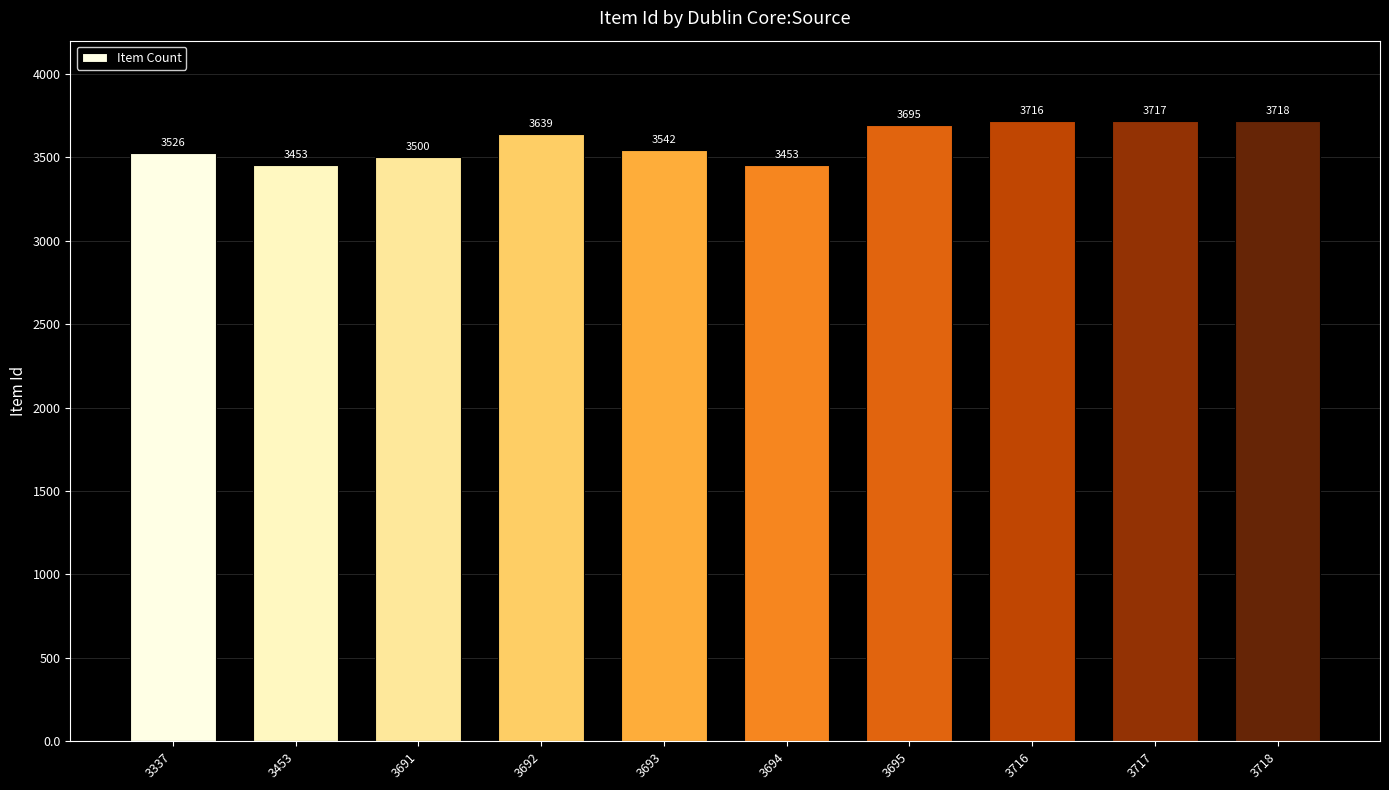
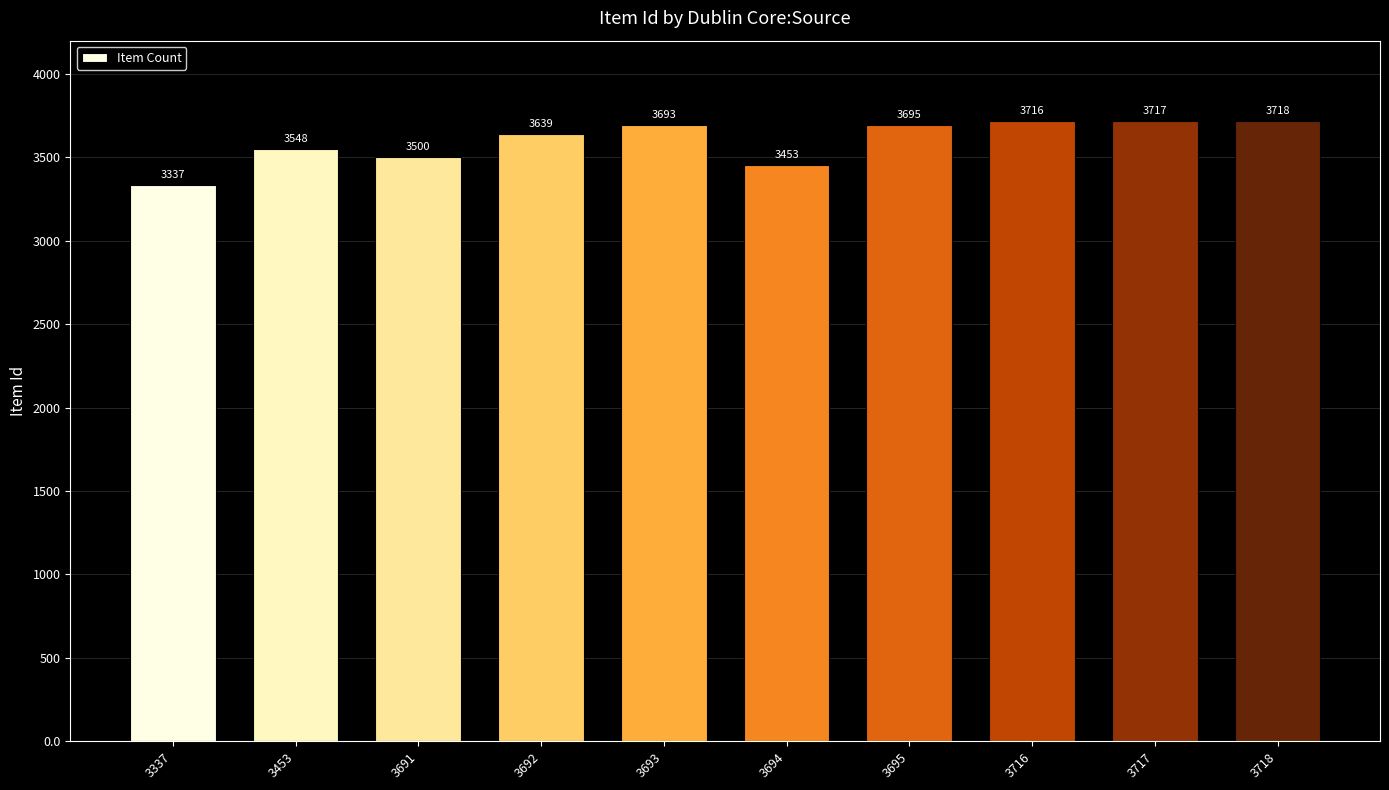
3337: 3526 -> 3337
3453: 3453 -> 3548
3693: 3542 -> 3693
